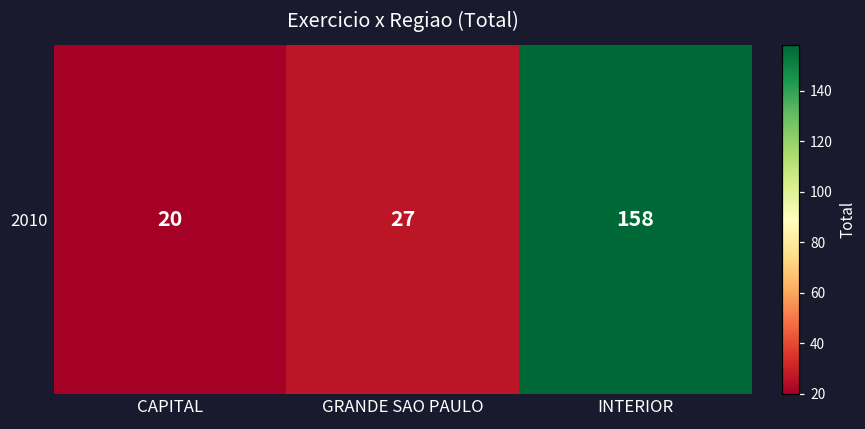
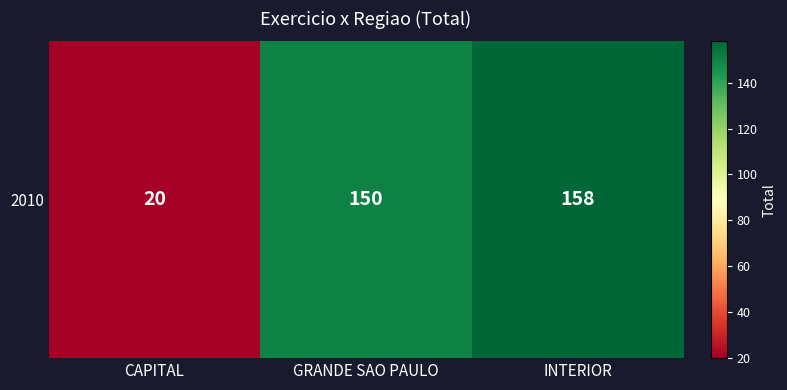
2010, GRANDE SAO PAULO: 27 -> 150
